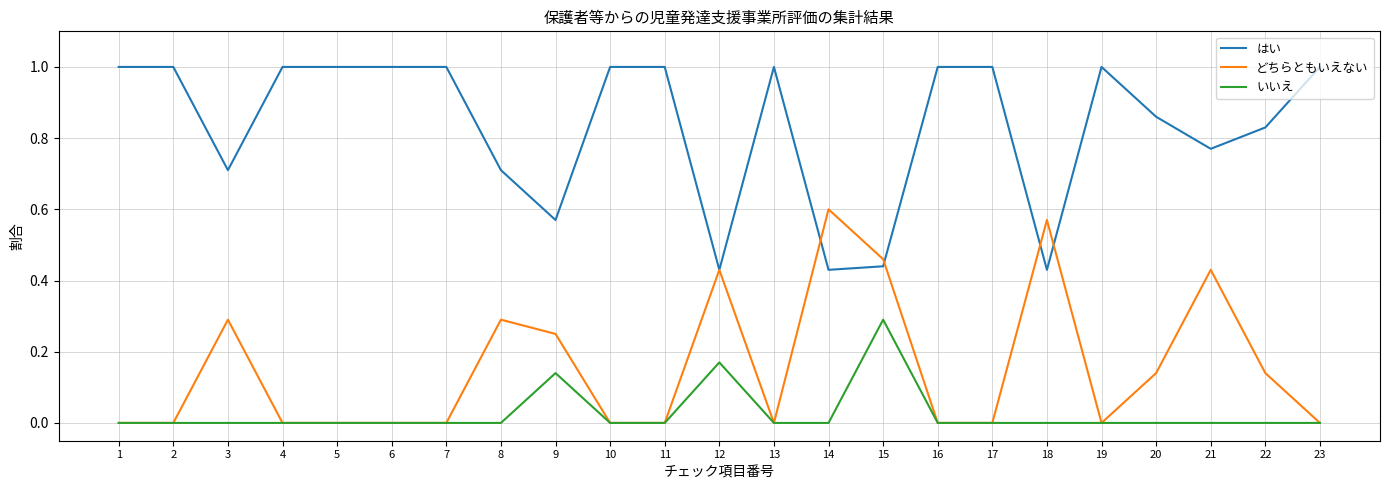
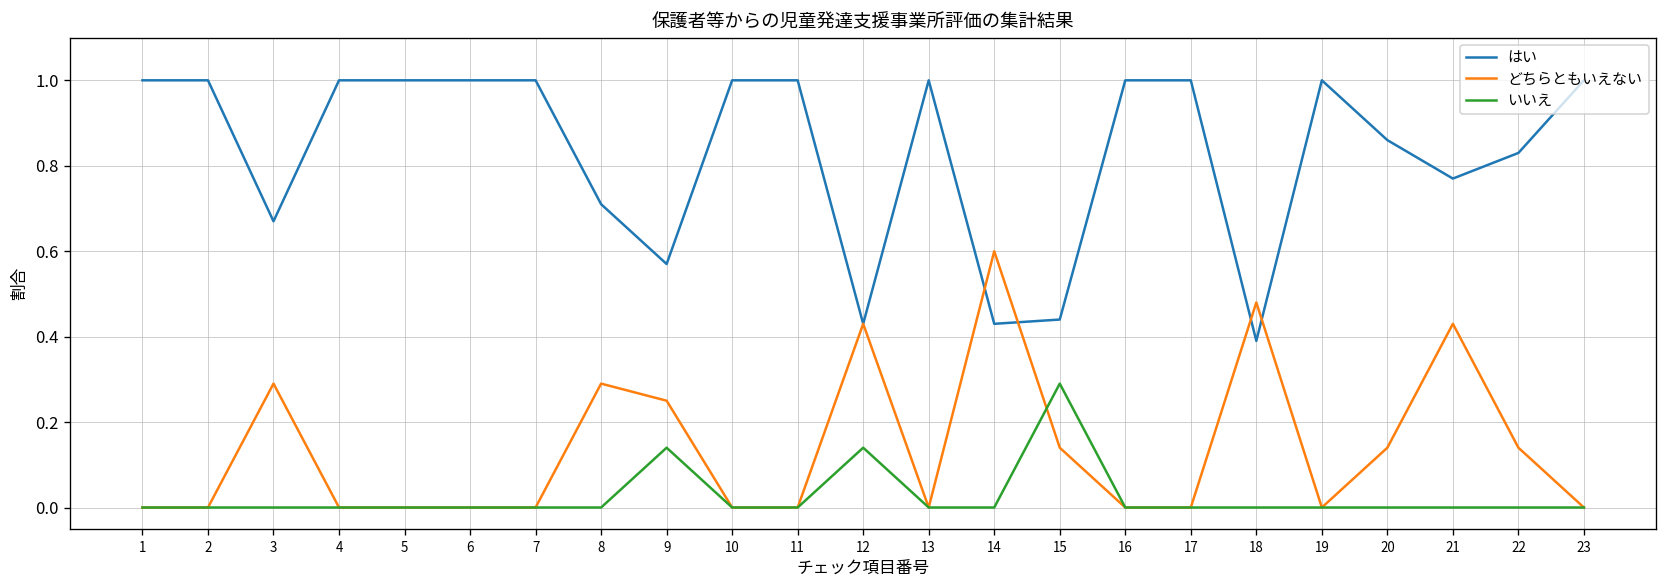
はい, 3: 0.71 -> 0.67
いいえ, 12: 0.17 -> 0.14
どちらともいえない, 15: 0.46 -> 0.14
はい, 18: 0.43 -> 0.39
どちらともいえない, 18: 0.57 -> 0.48
